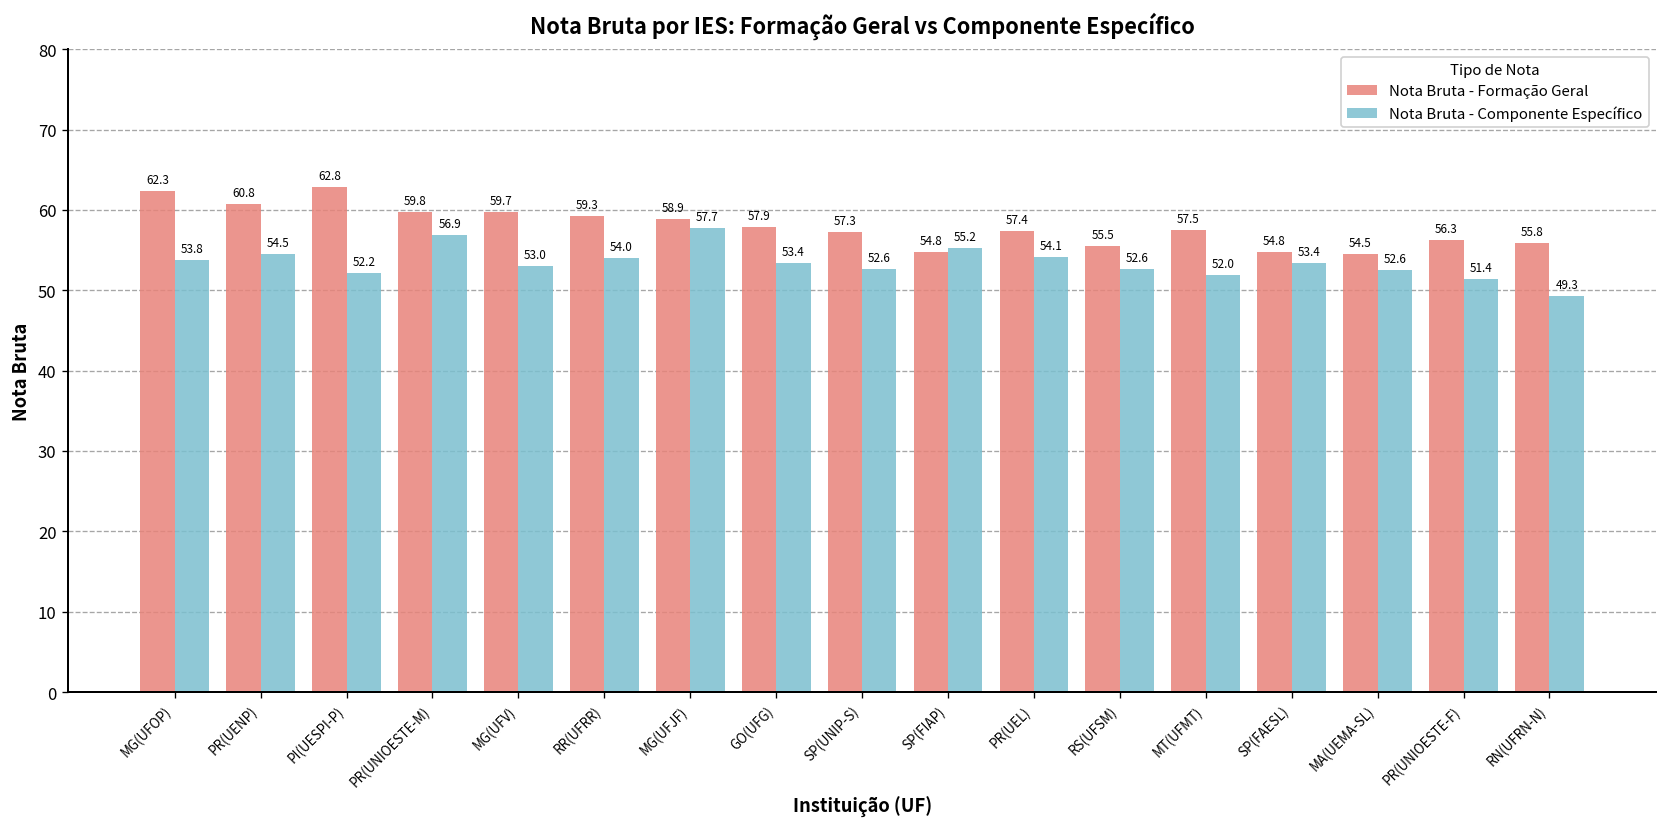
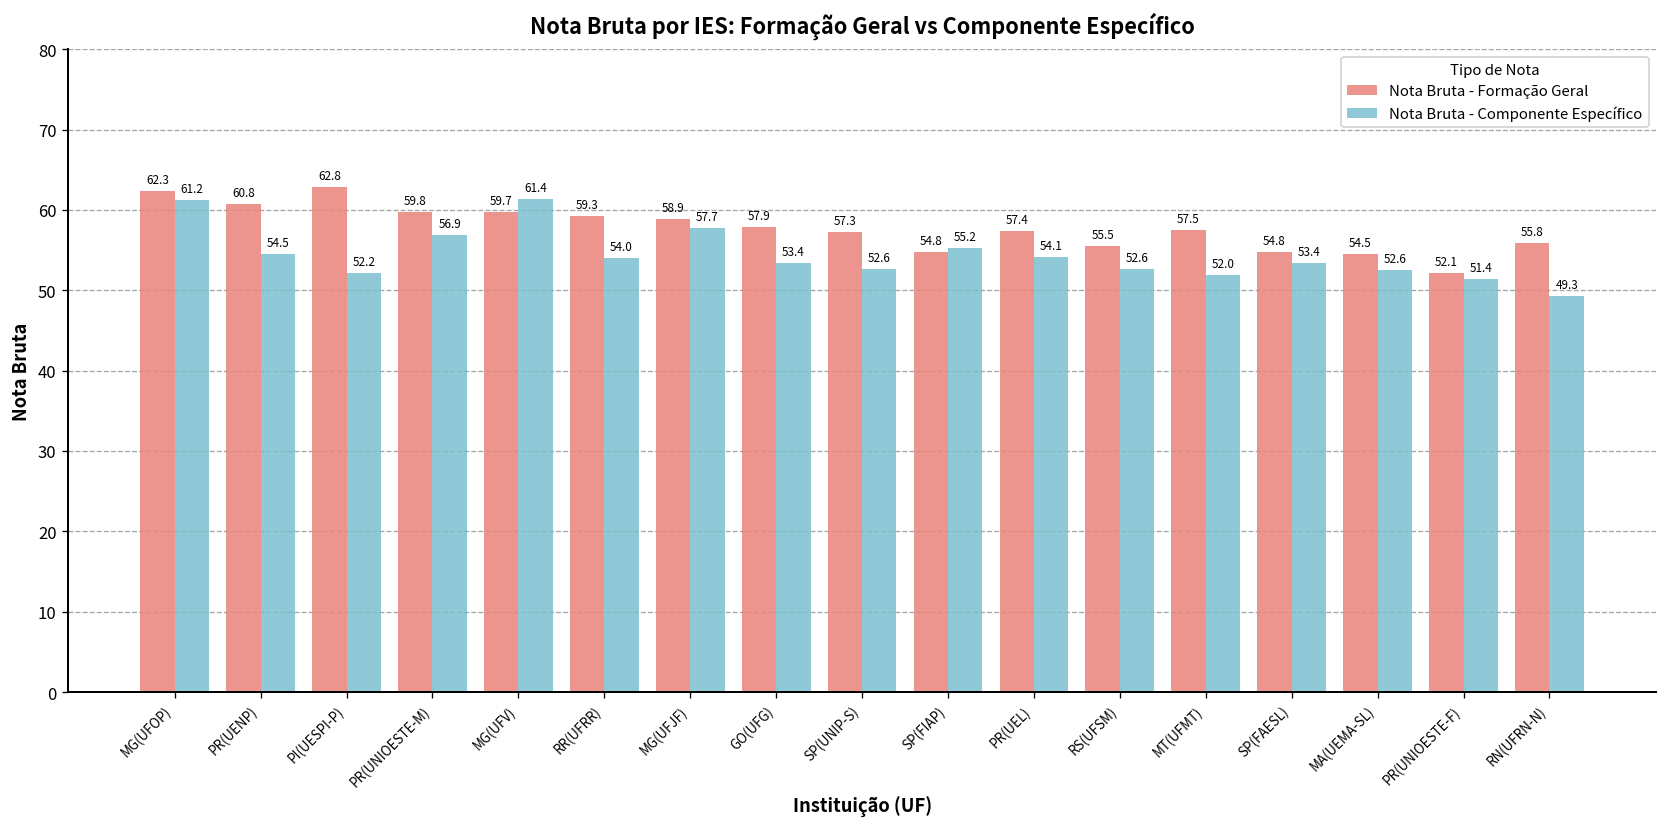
Nota Bruta - Componente Específico, MG(UFOP): 53.8 -> 61.2
Nota Bruta - Componente Específico, MG(UFV): 53.0 -> 61.4
Nota Bruta - Formação Geral, PR(UNIOESTE-F): 56.3 -> 52.1
